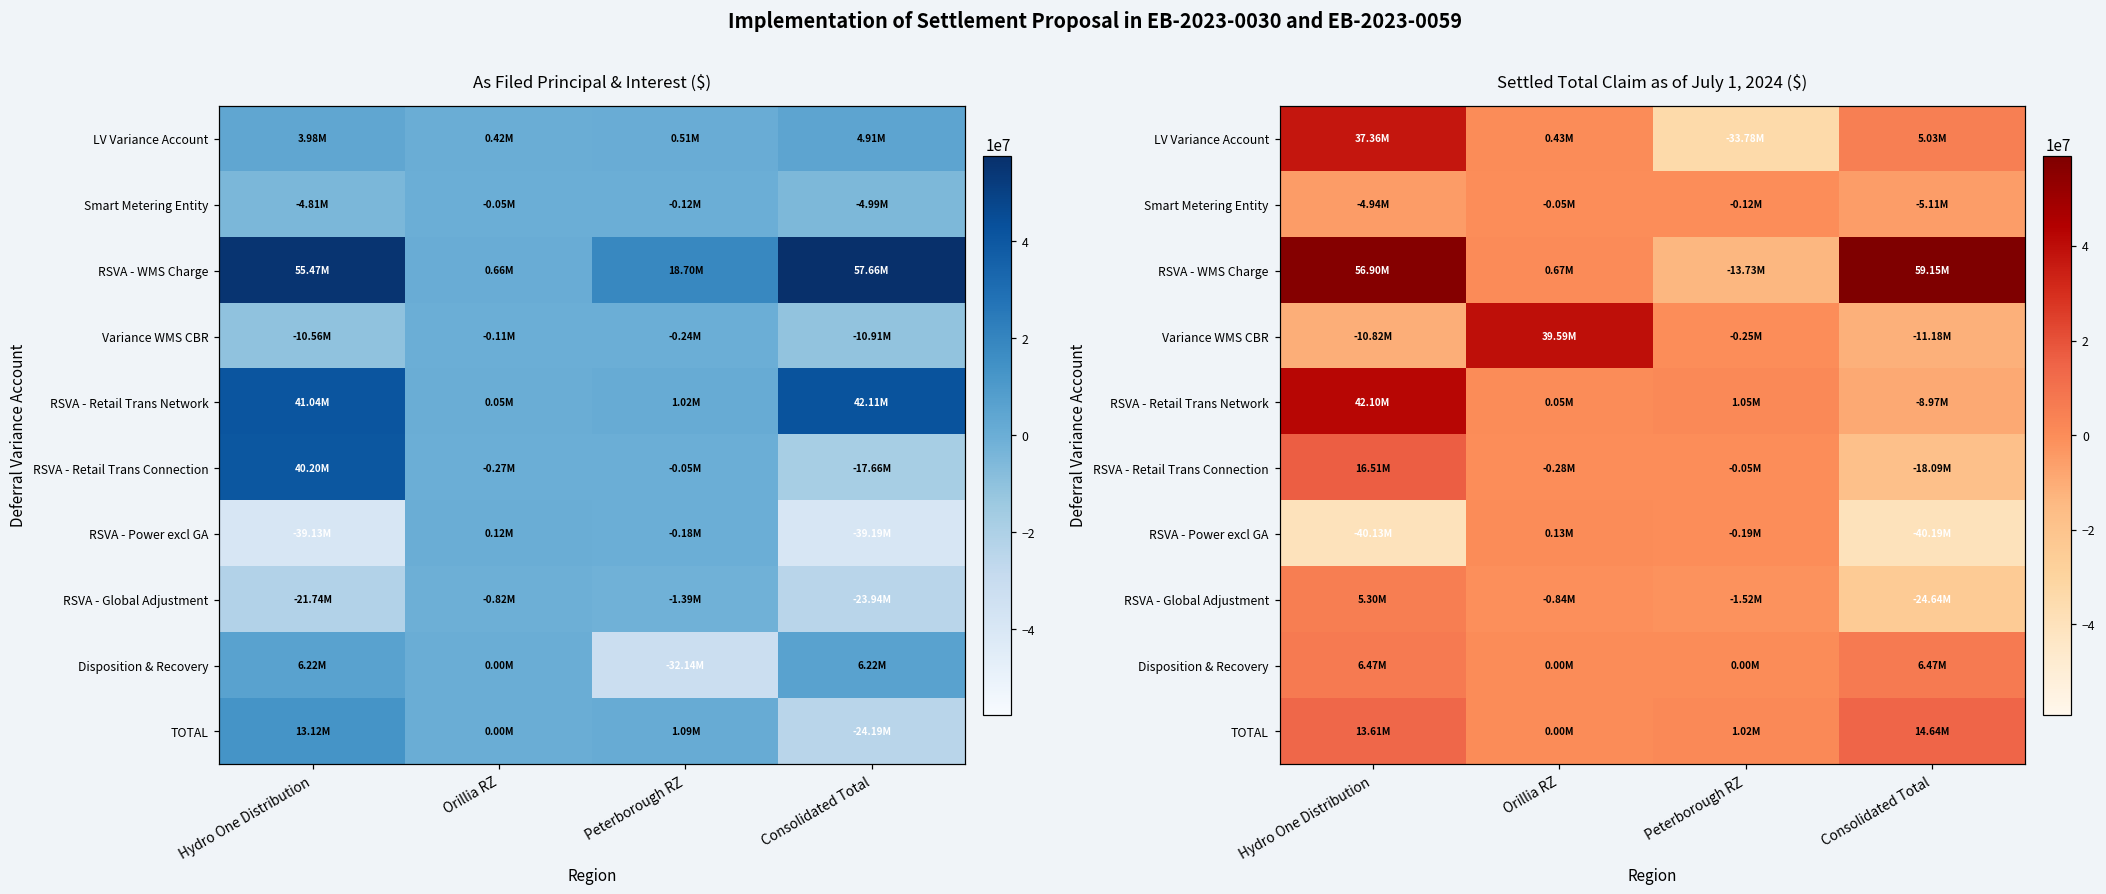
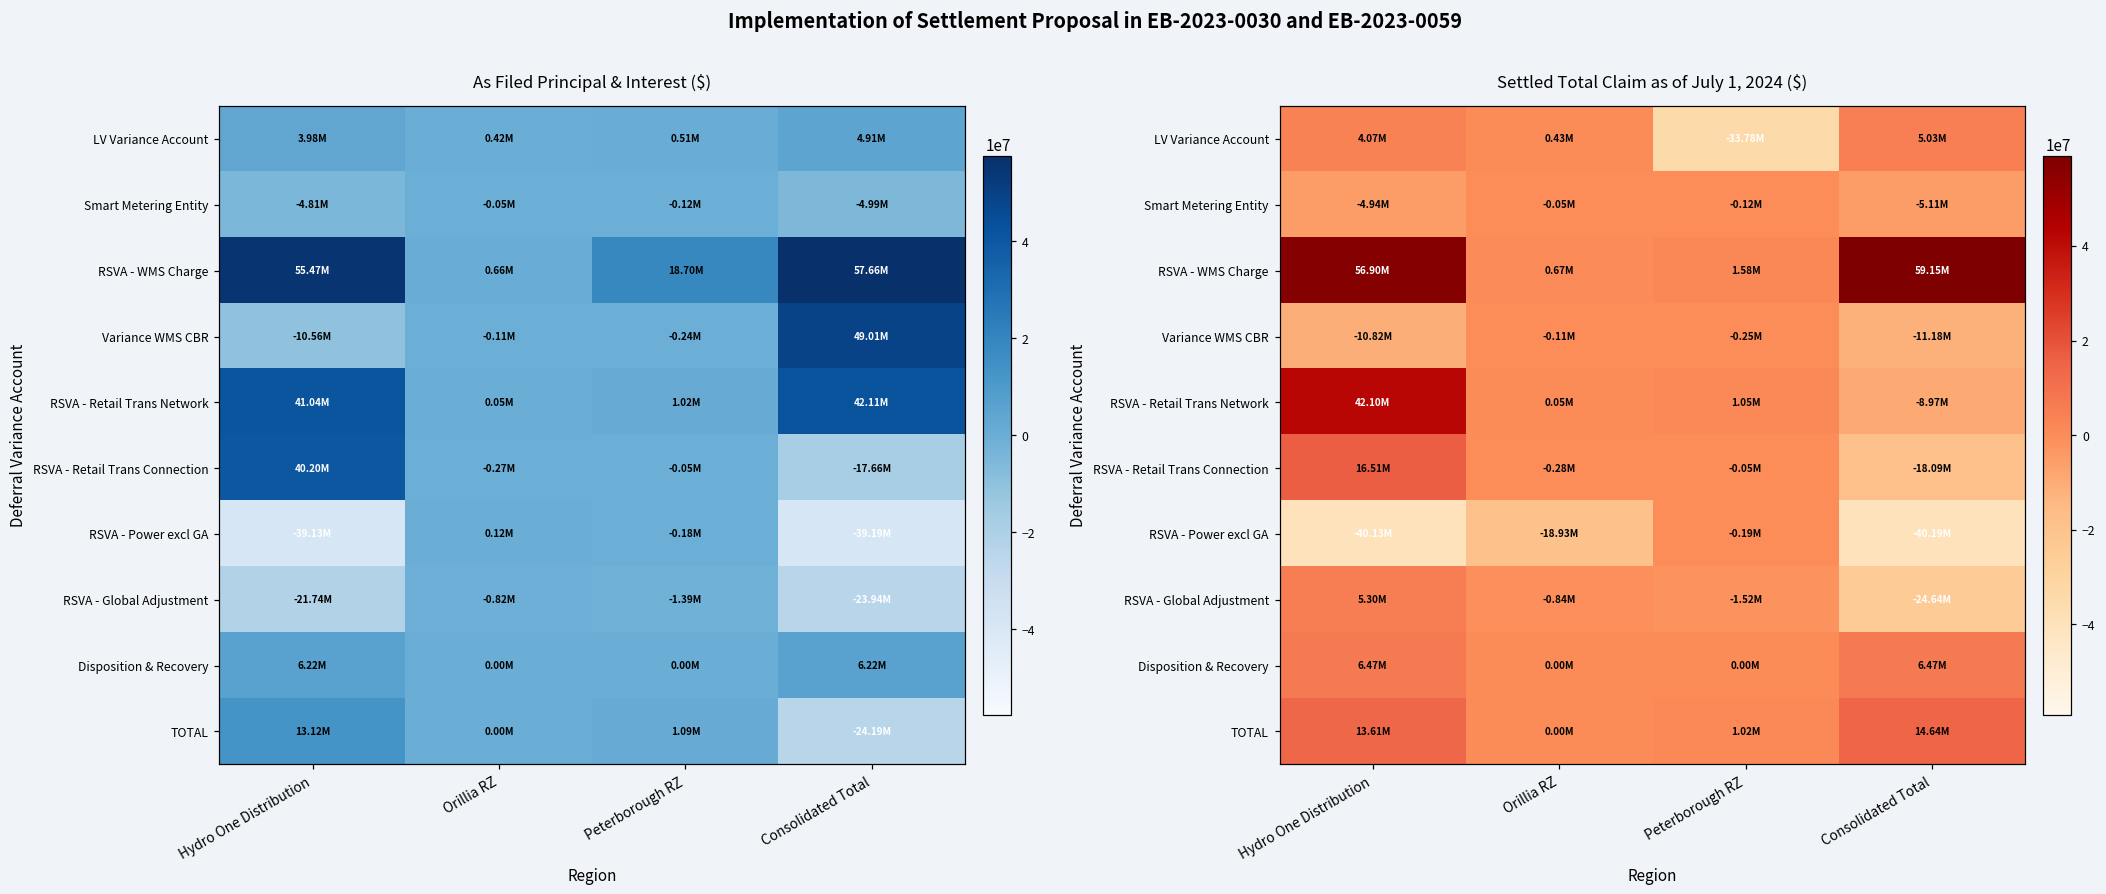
As Filed Principal & Interest ($), Variance WMS CBR, Consolidated Total: -10.91M -> 49.01M
As Filed Principal & Interest ($), Disposition & Recovery, Peterborough RZ: -32.14M -> 0.00M
Settled Total Claim as of July 1, 2024 ($), LV Variance Account, Hydro One Distribution: 37.36M -> 4.07M
Settled Total Claim as of July 1, 2024 ($), RSVA - WMS Charge, Peterborough RZ: -13.73M -> 1.58M
Settled Total Claim as of July 1, 2024 ($), Variance WMS CBR, Orillia RZ: 39.59M -> -0.11M
Settled Total Claim as of July 1, 2024 ($), RSVA - Power excl GA, Orillia RZ: 0.13M -> -18.93M
